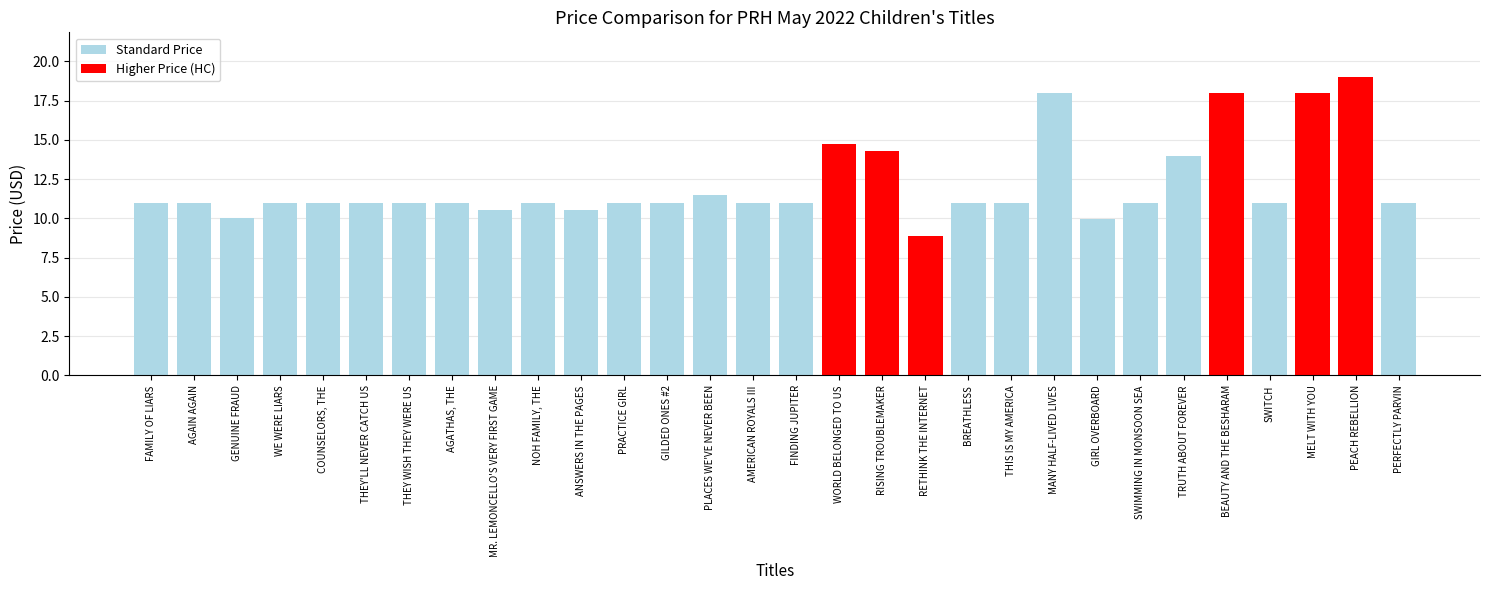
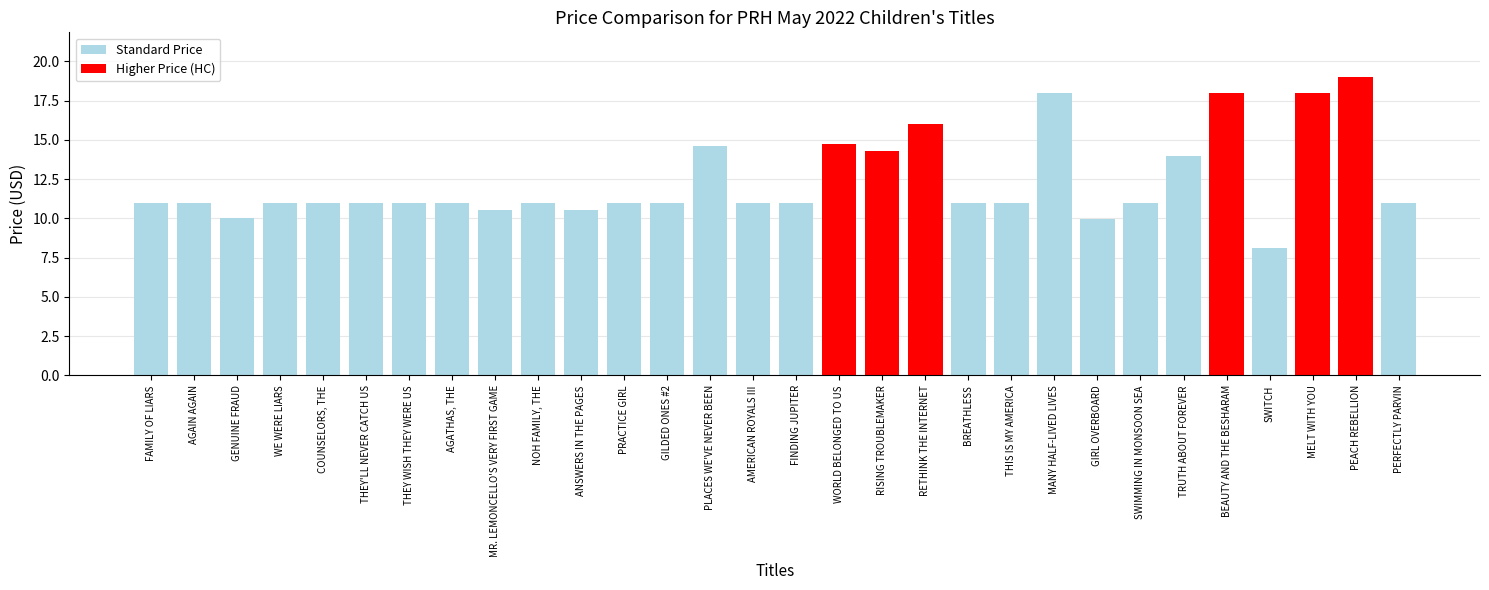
PLACES WE'VE NEVER BEEN: 11.5 -> 14.6
RETHINK THE INTERNET: 8.9 -> 16.0
SWITCH: 11.0 -> 8.1
